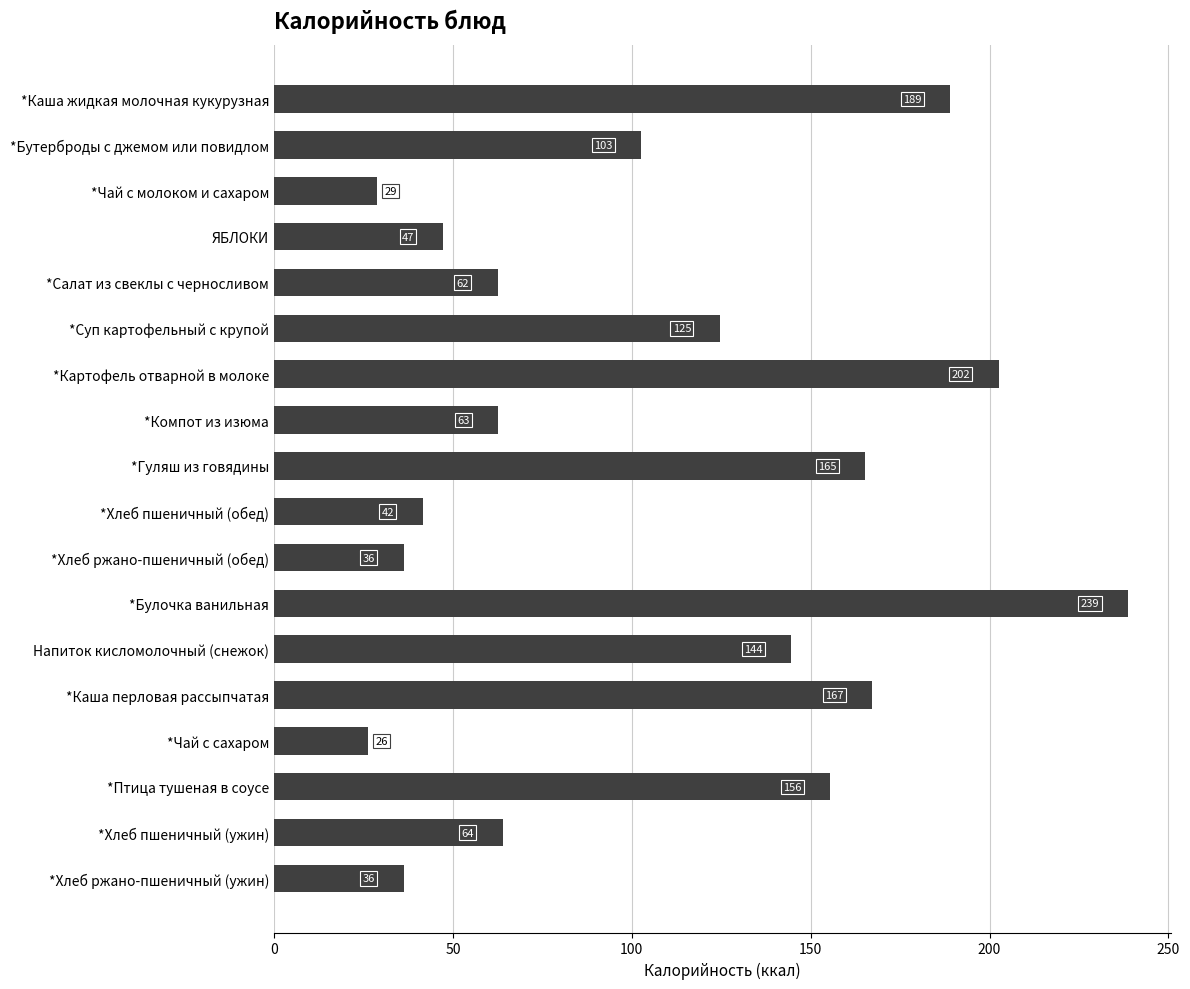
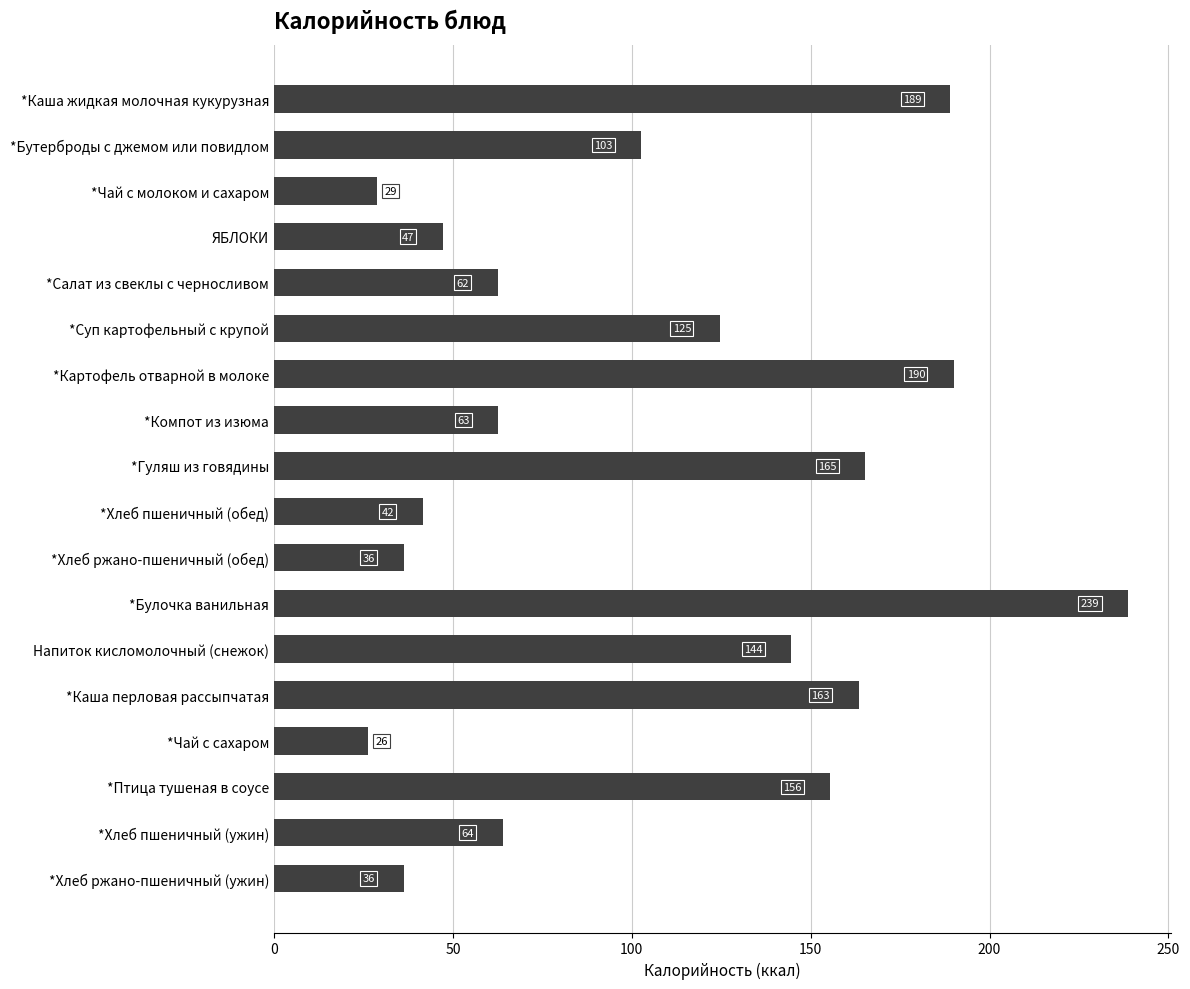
*Картофель отварной в молоке: 202 -> 190
*Каша перловая рассыпчатая: 167 -> 163
